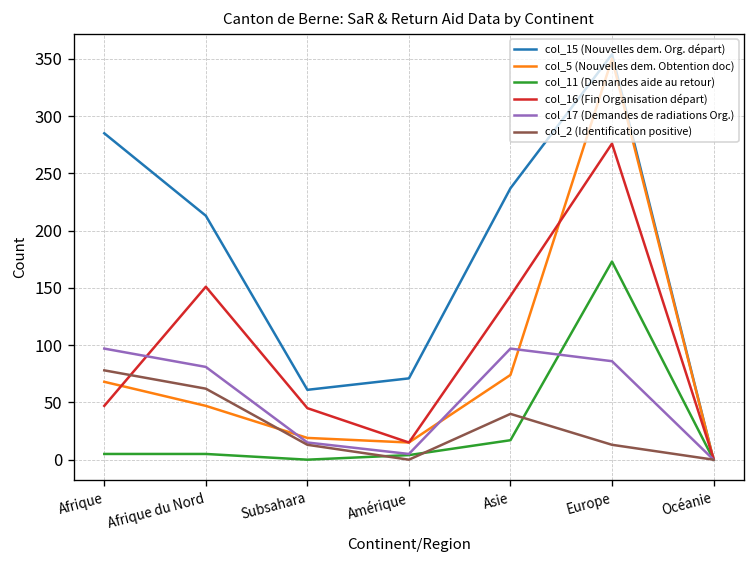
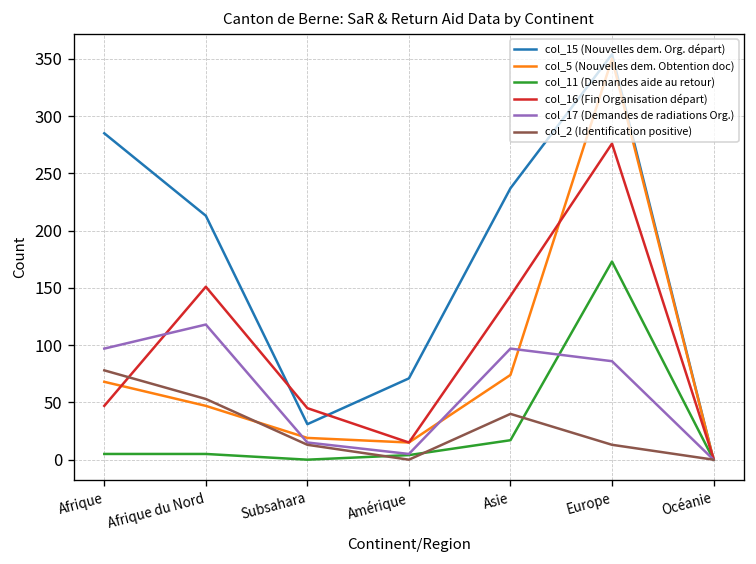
col_17 (Demandes de radiations Org.), Afrique du Nord: 80 -> 120
col_2 (Identification positive), Afrique du Nord: 60 -> 50
col_15 (Nouvelles dem. Org. départ), Subsahara: 60 -> 30
